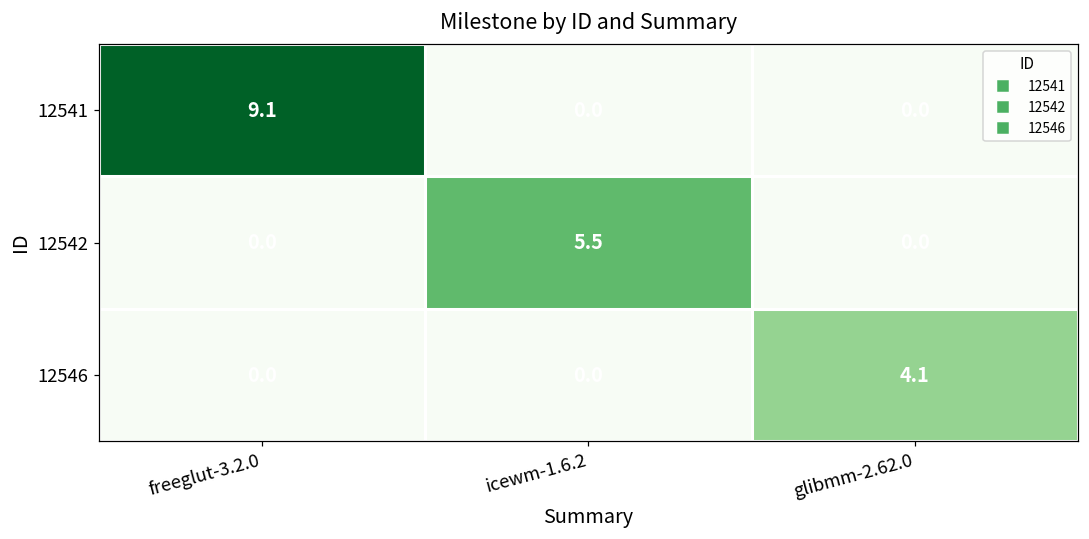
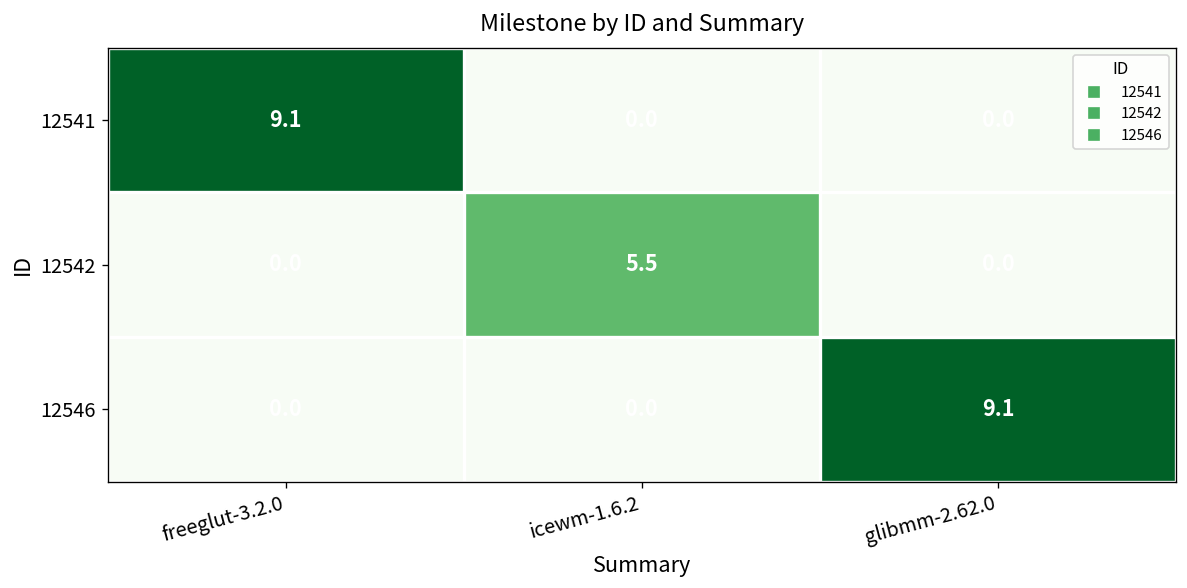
12546, glibmm-2.62.0: 4.1 -> 9.1
